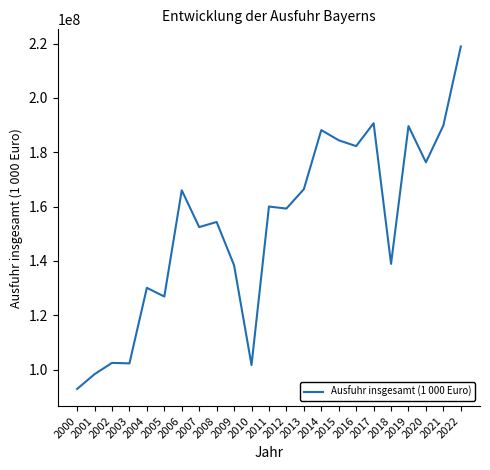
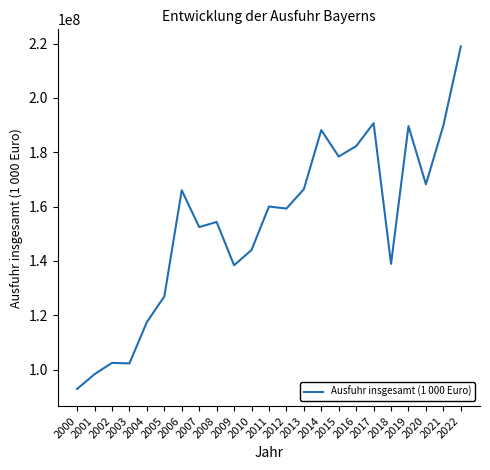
2004: 130000000 -> 117000000
2010: 102000000 -> 144000000
2015: 184000000 -> 178000000
2020: 176000000 -> 168000000
